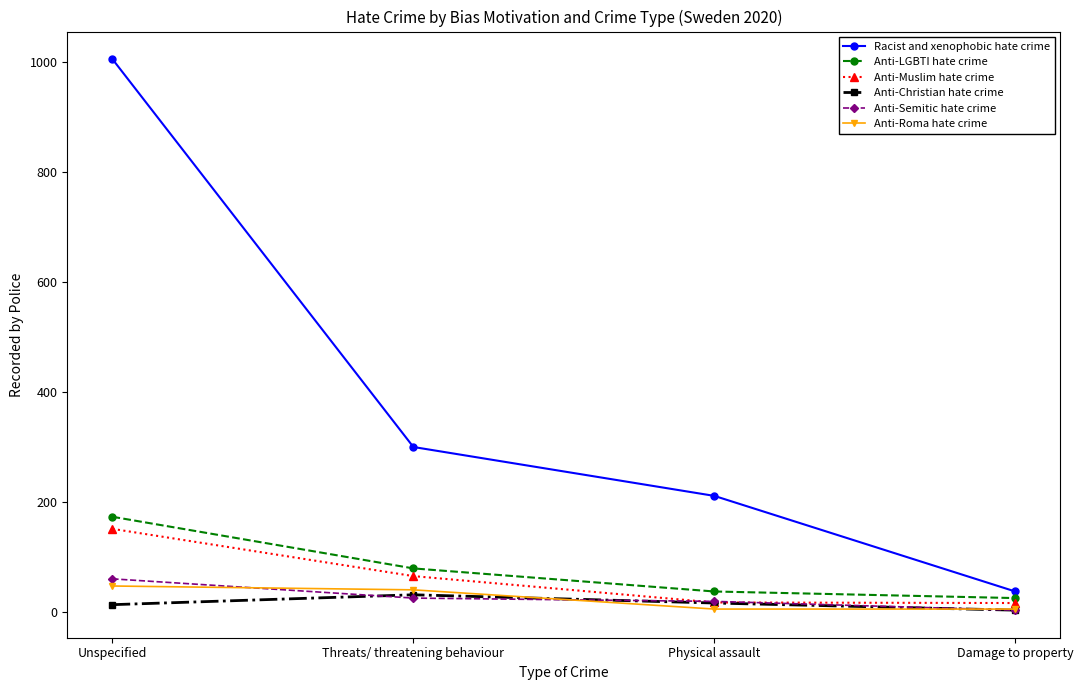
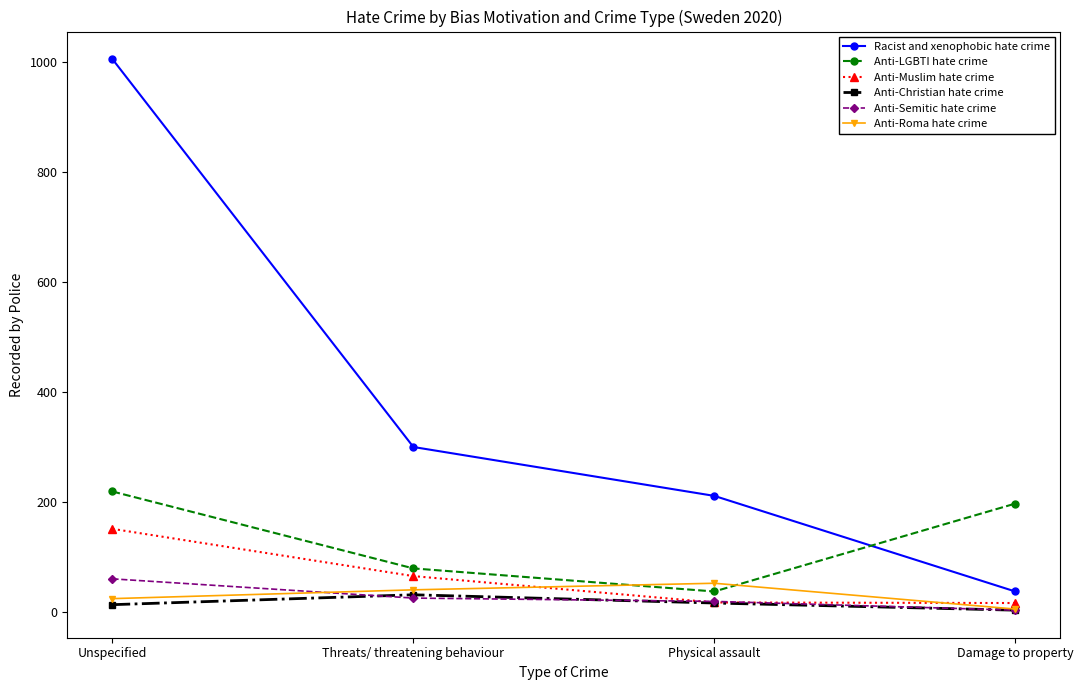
Anti-LGBTI hate crime, Unspecified: 170 -> 220
Anti-Roma hate crime, Unspecified: 50 -> 20
Anti-Roma hate crime, Physical assault: 10 -> 50
Anti-LGBTI hate crime, Damage to property: 30 -> 200
